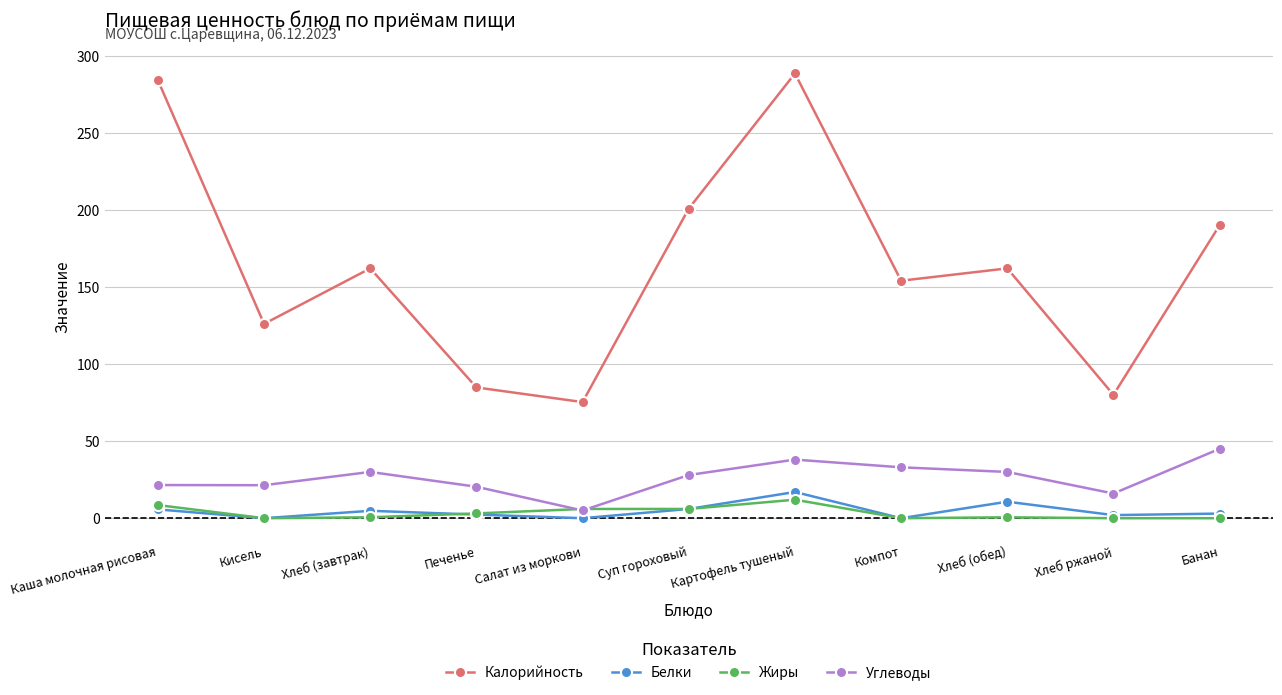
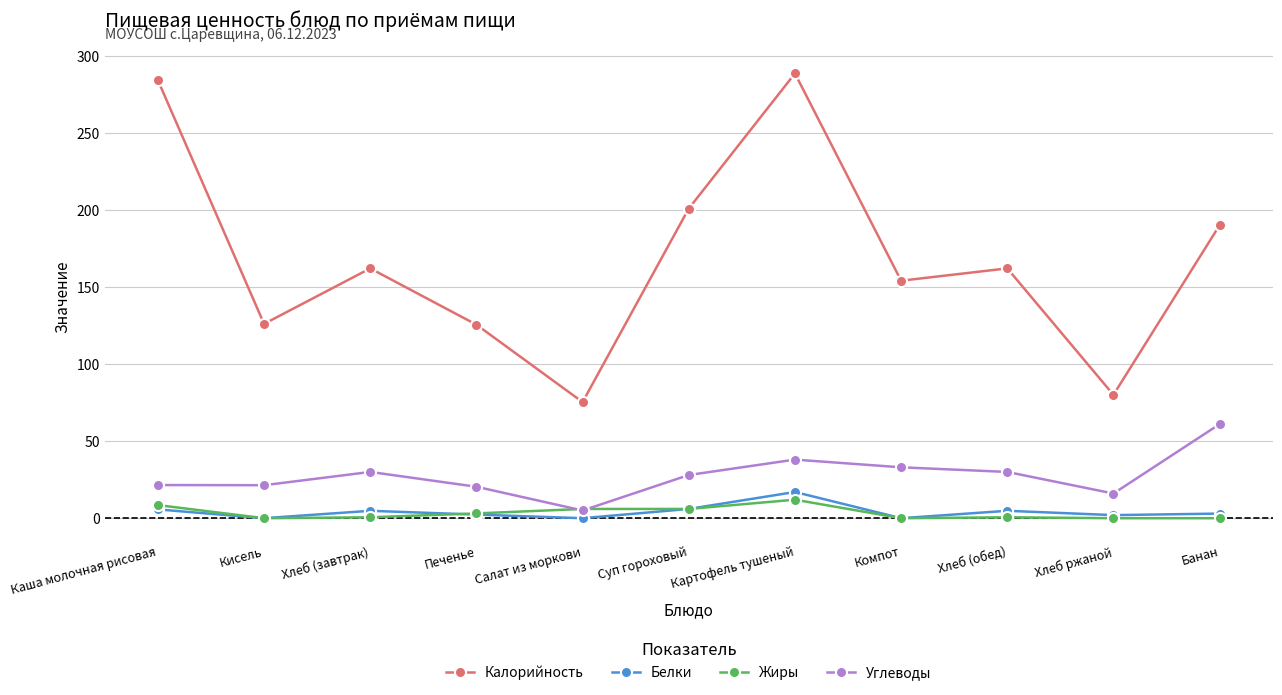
Калорийность, Печенье: 85 -> 126
Белки, Хлеб (обед): 11 -> 5
Углеводы, Банан: 45 -> 61
